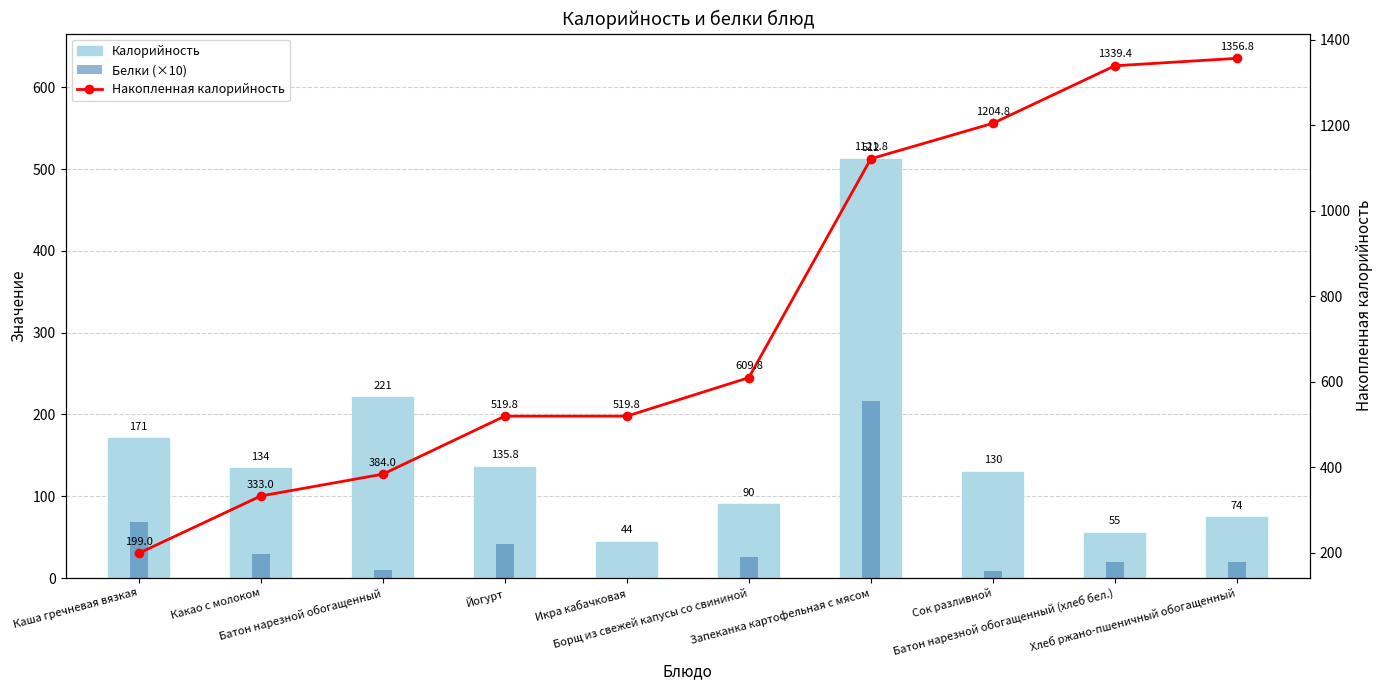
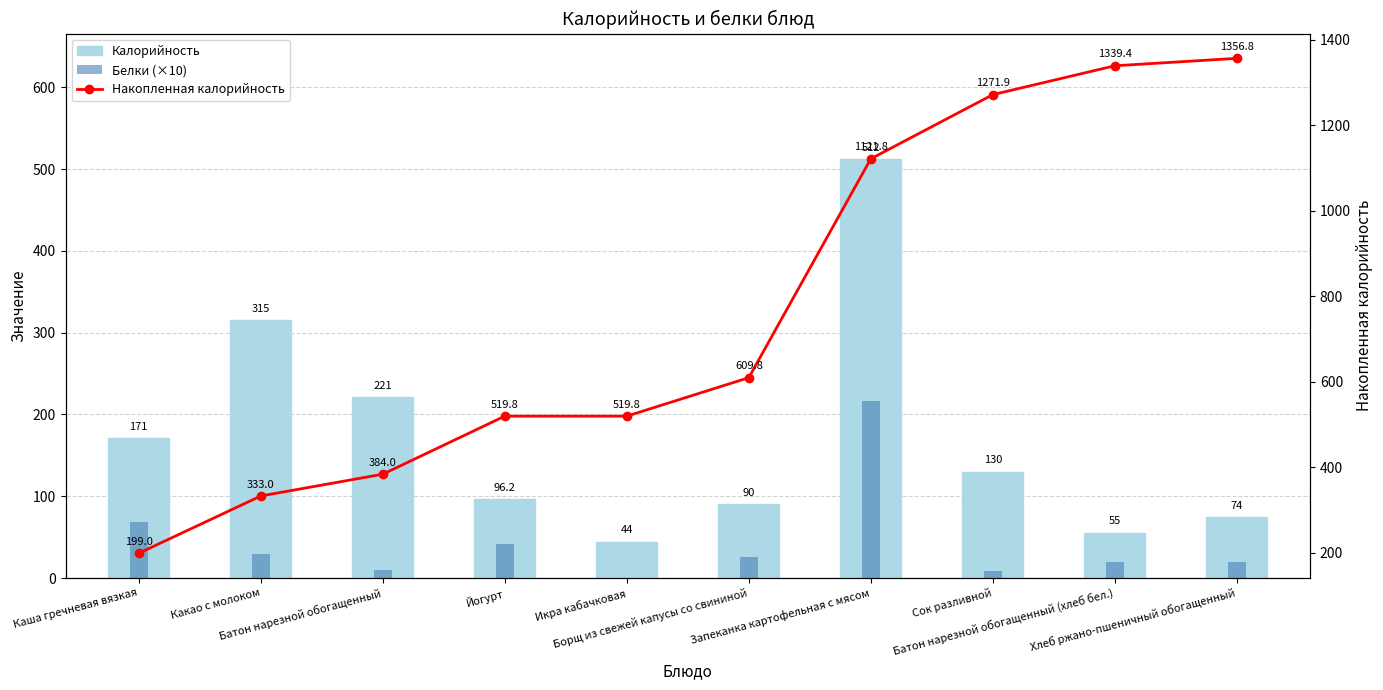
Калорийность, Какао с молоком: 134 -> 315
Калорийность, Йогурт: 135.8 -> 96.2
Накопленная калорийность, Сок разливной: 1204.8 -> 1271.9
